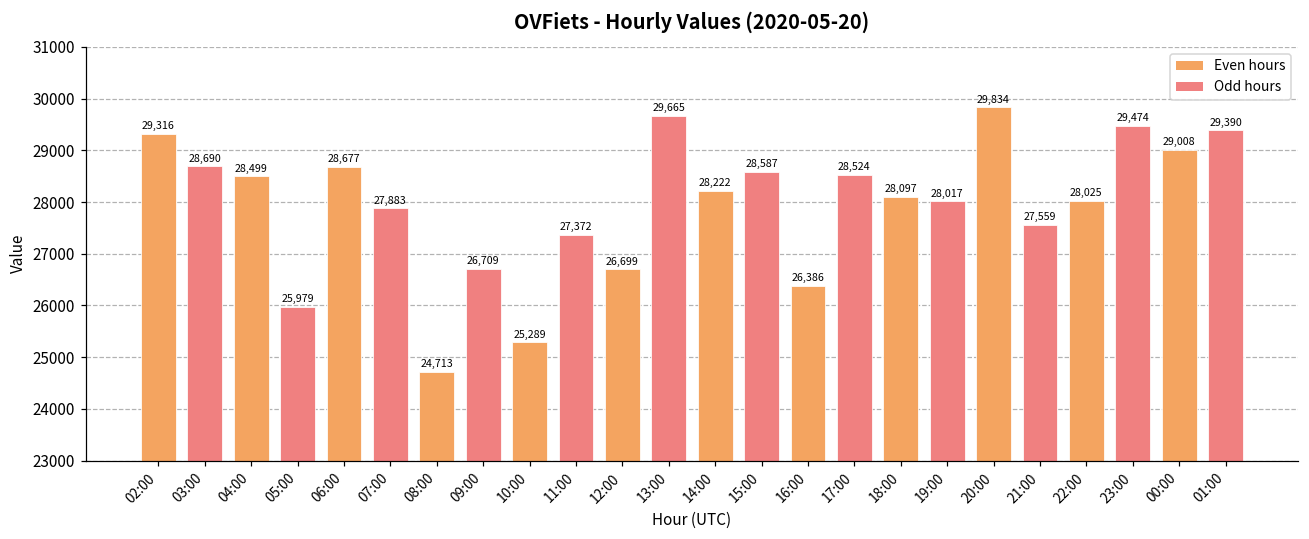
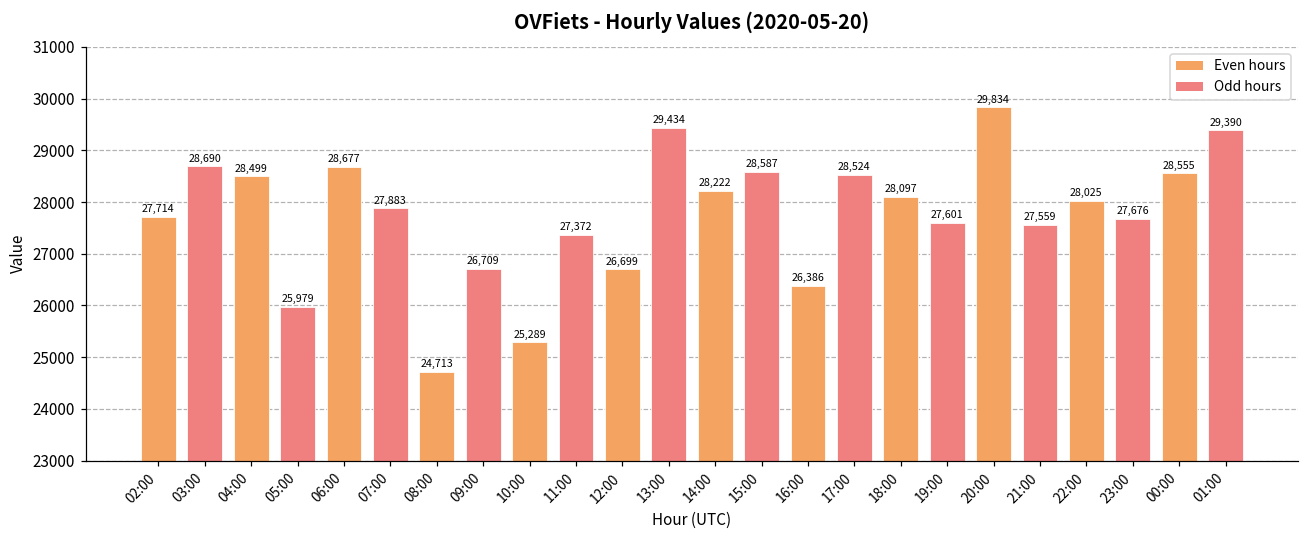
02:00: 29,316 -> 27,714
13:00: 29,665 -> 29,434
19:00: 28,017 -> 27,601
23:00: 29,474 -> 27,676
00:00: 29,008 -> 28,555
